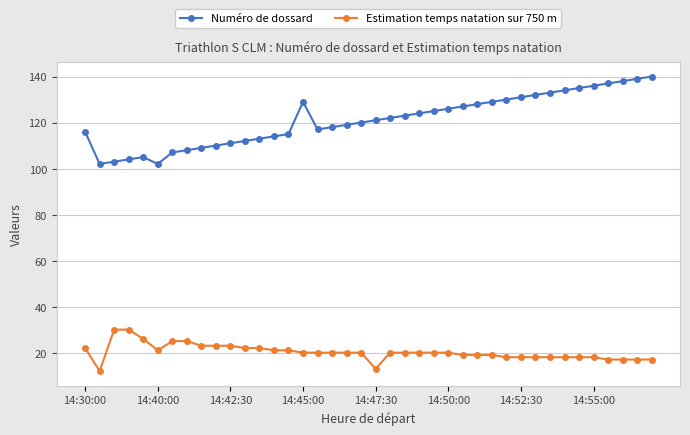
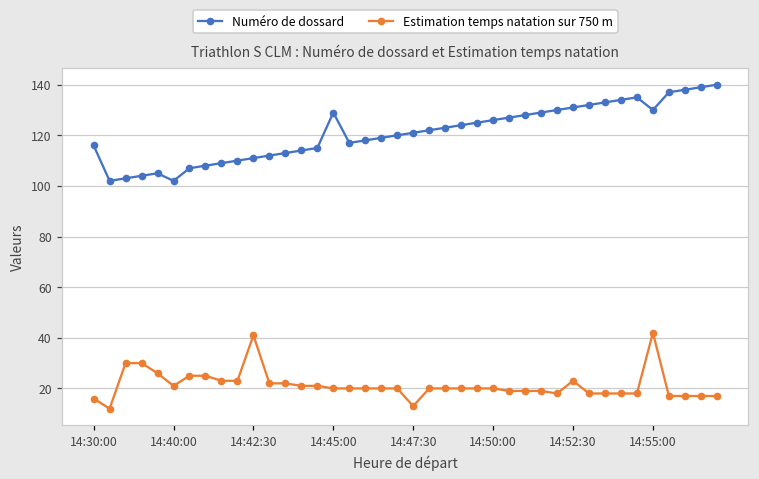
Estimation temps natation sur 750 m, 14:30:00: 22 -> 16
Estimation temps natation sur 750 m, 14:42:30: 23 -> 41
Estimation temps natation sur 750 m, 14:52:30: 18 -> 23
Numéro de dossard, 14:55:00: 136 -> 130
Estimation temps natation sur 750 m, 14:55:00: 18 -> 42
